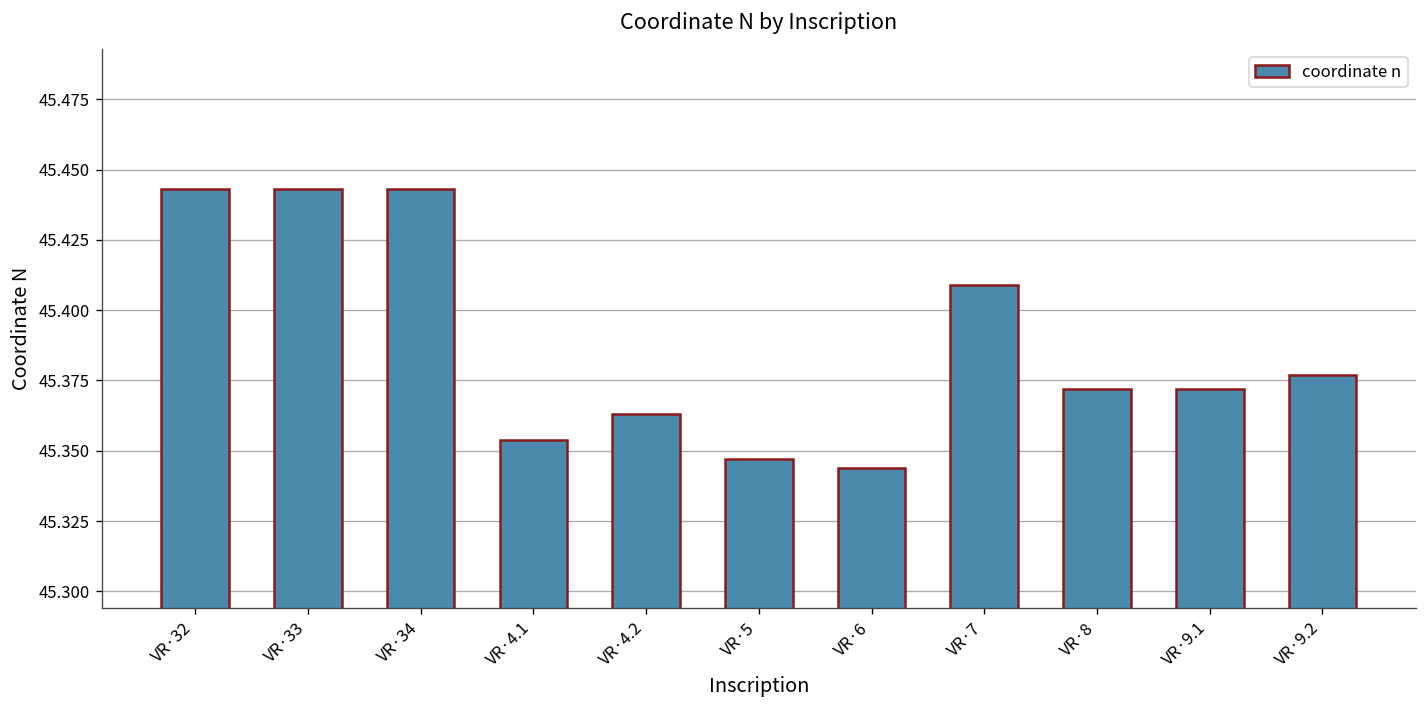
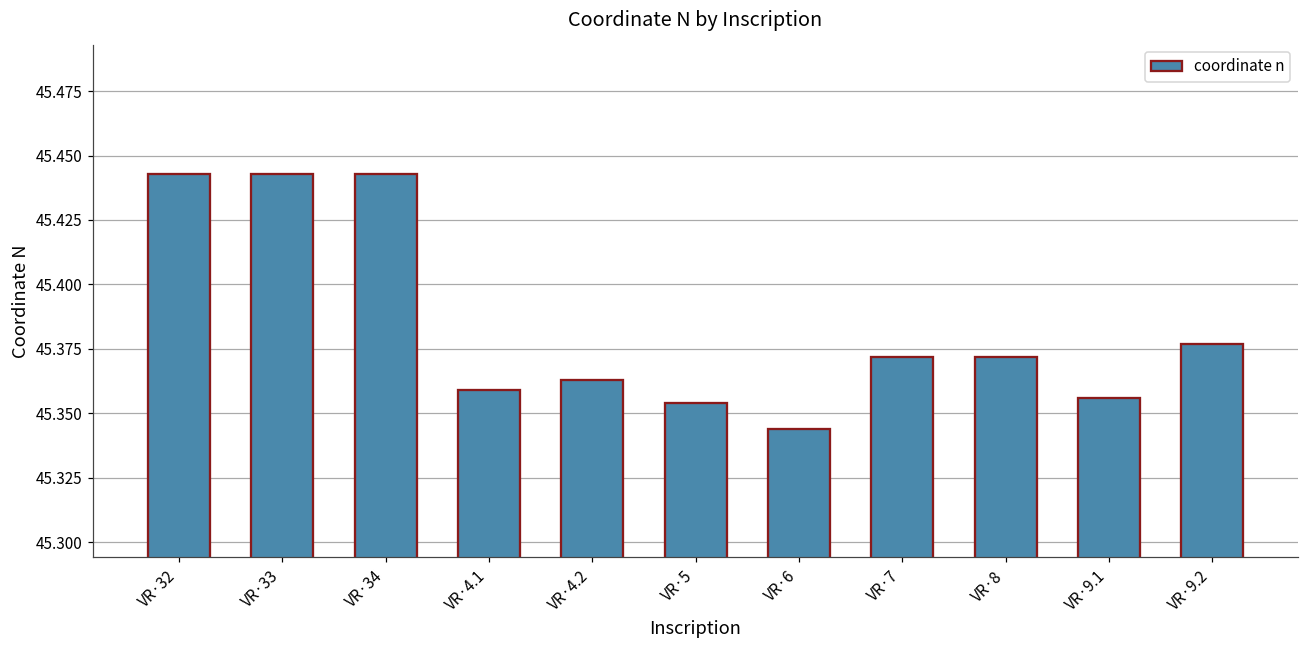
VR·4.1: 45.354 -> 45.359
VR·5: 45.347 -> 45.354
VR·7: 45.409 -> 45.372
VR·9.1: 45.372 -> 45.356
